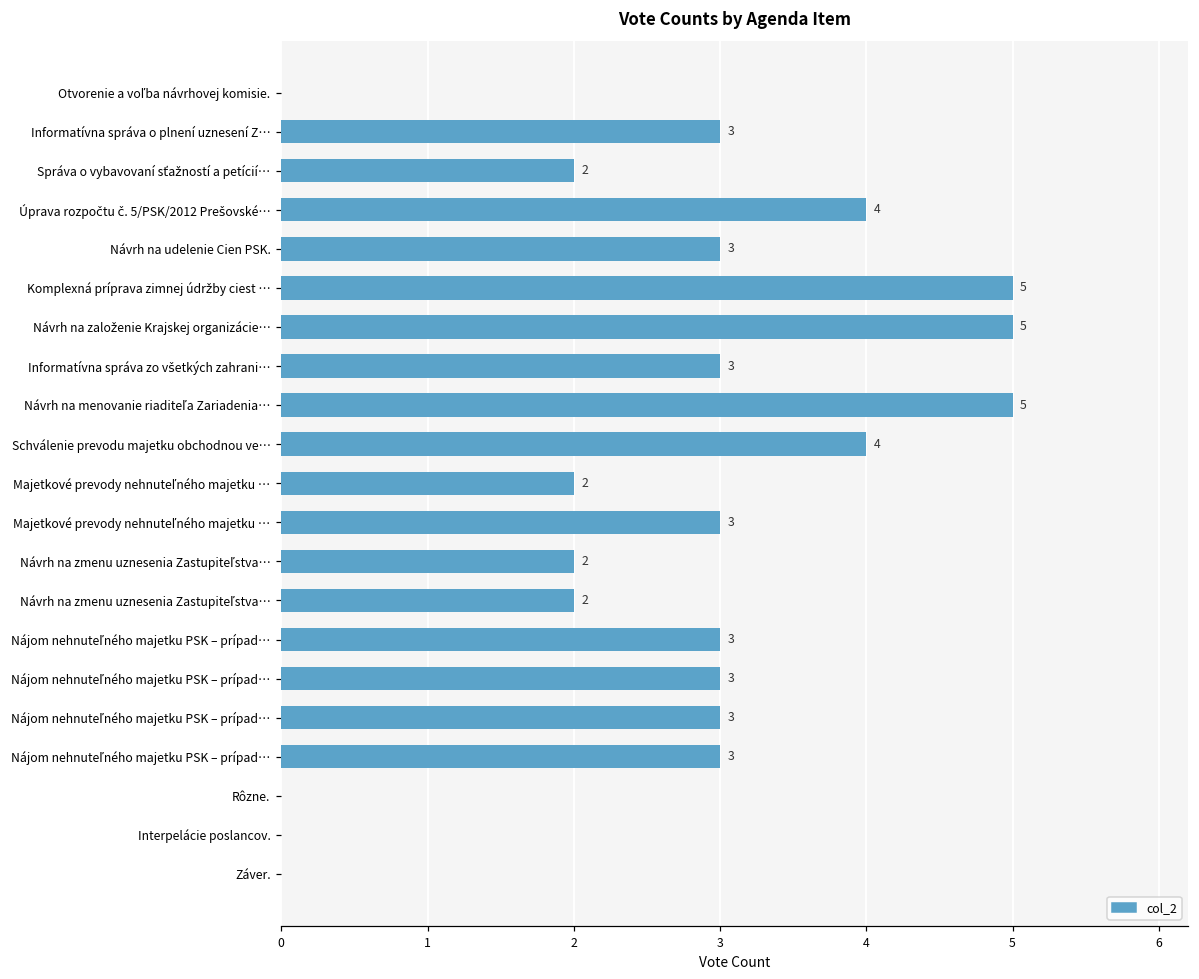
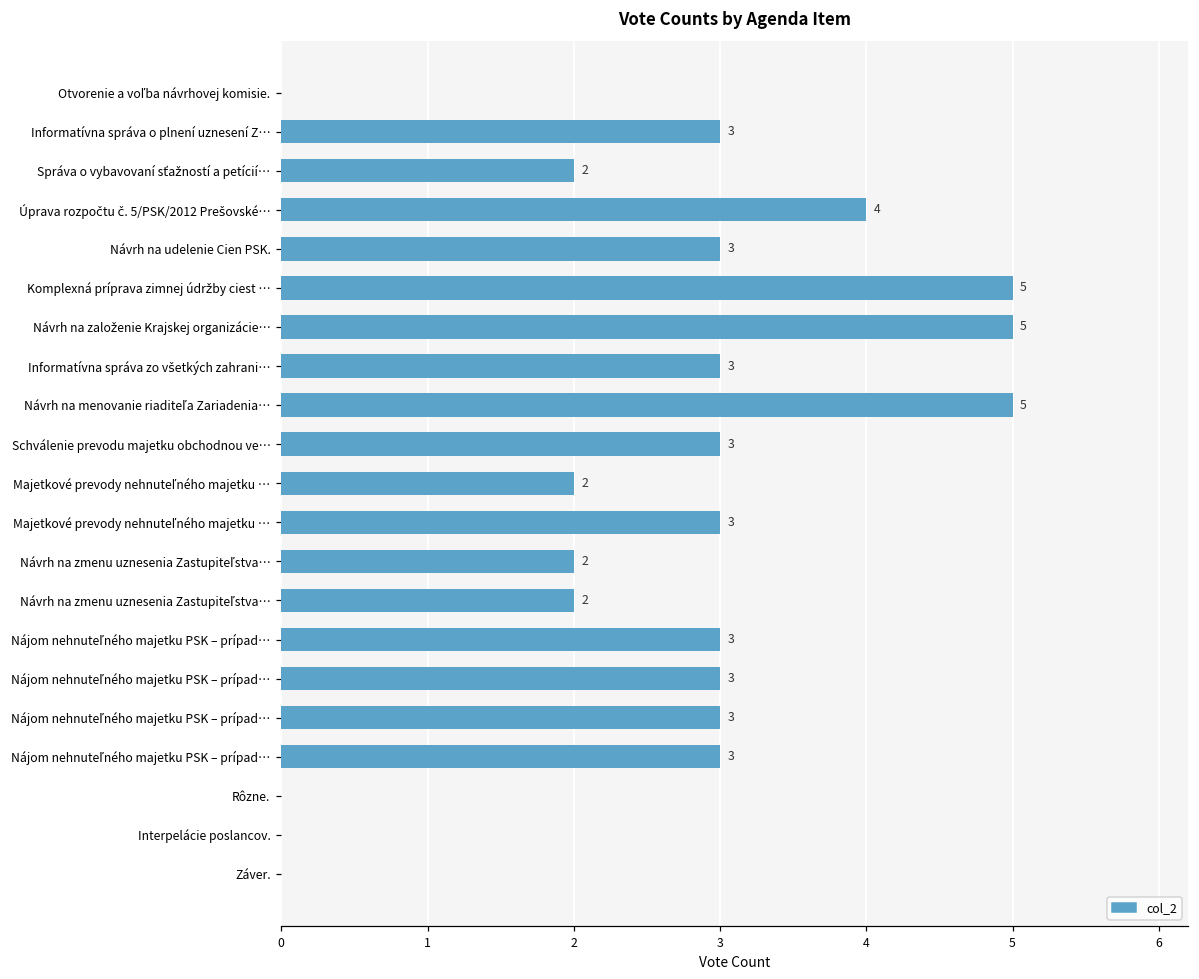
Schválenie prevodu majetku obchodnou ve…: 4 -> 3
